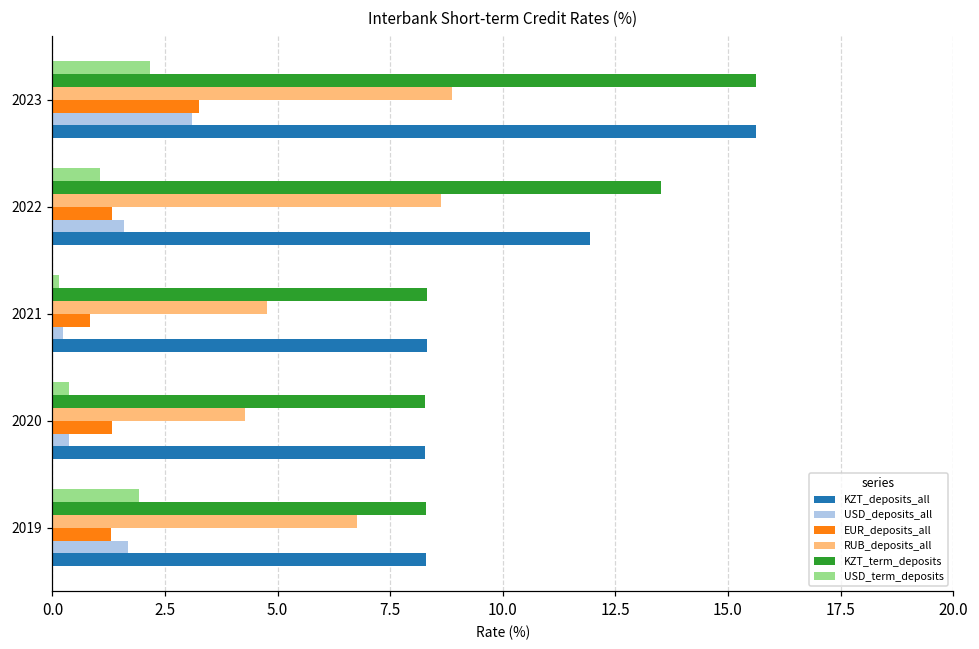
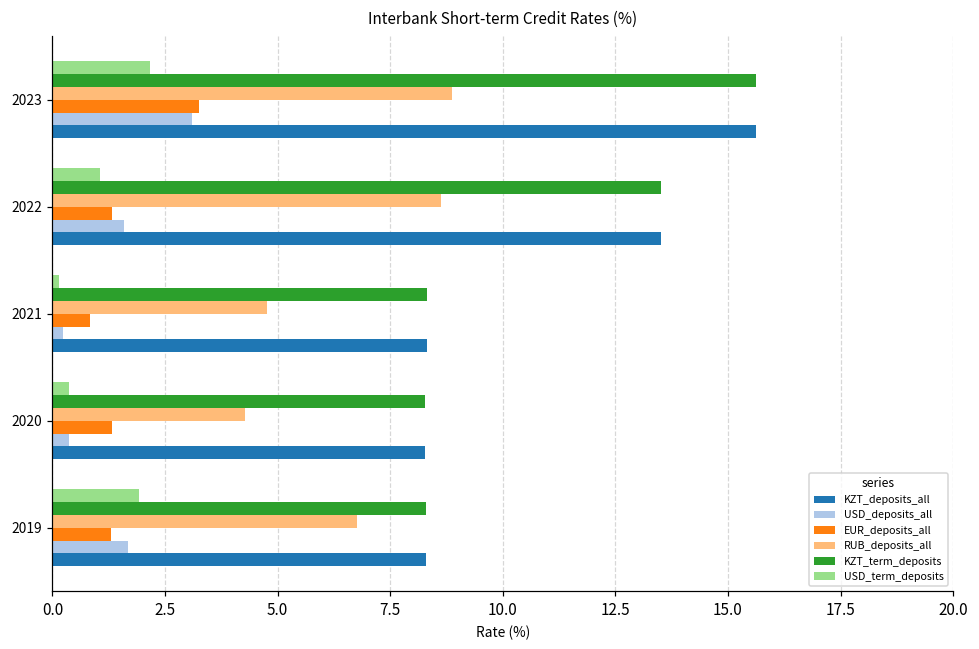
KZT_deposits_all, 2022: 11.9 -> 13.5
